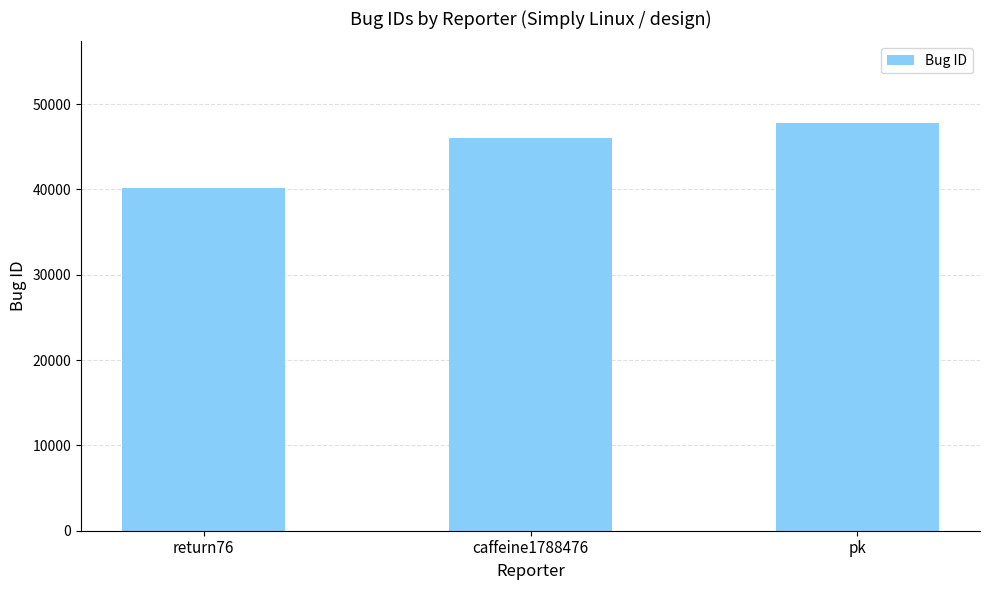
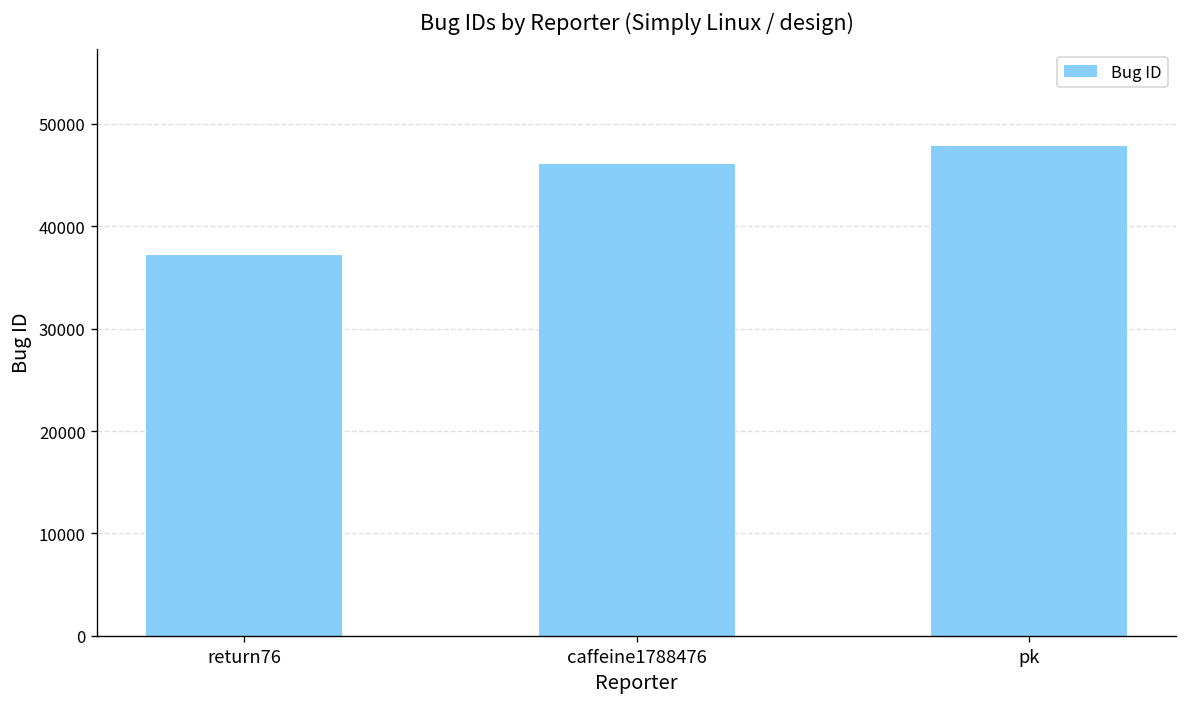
return76: 40000 -> 37000
